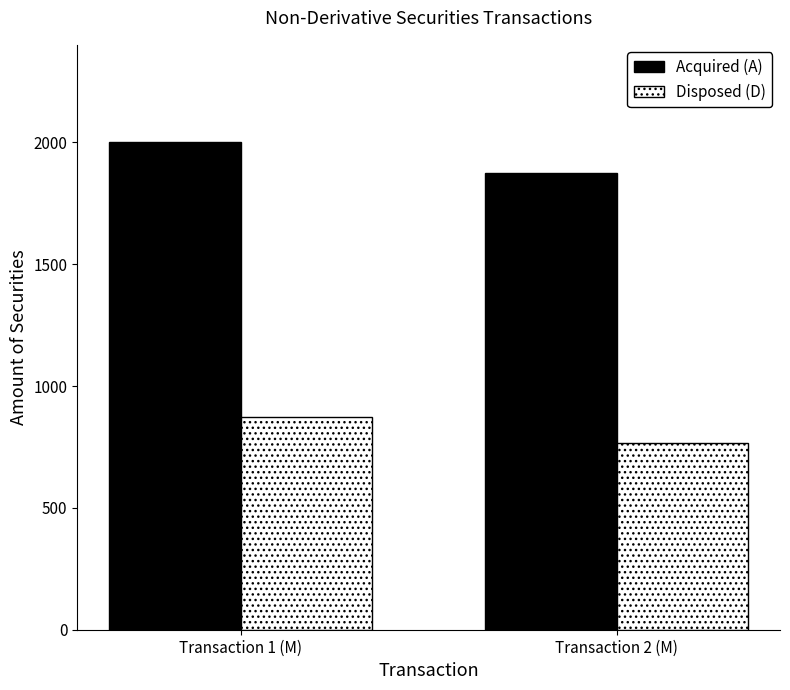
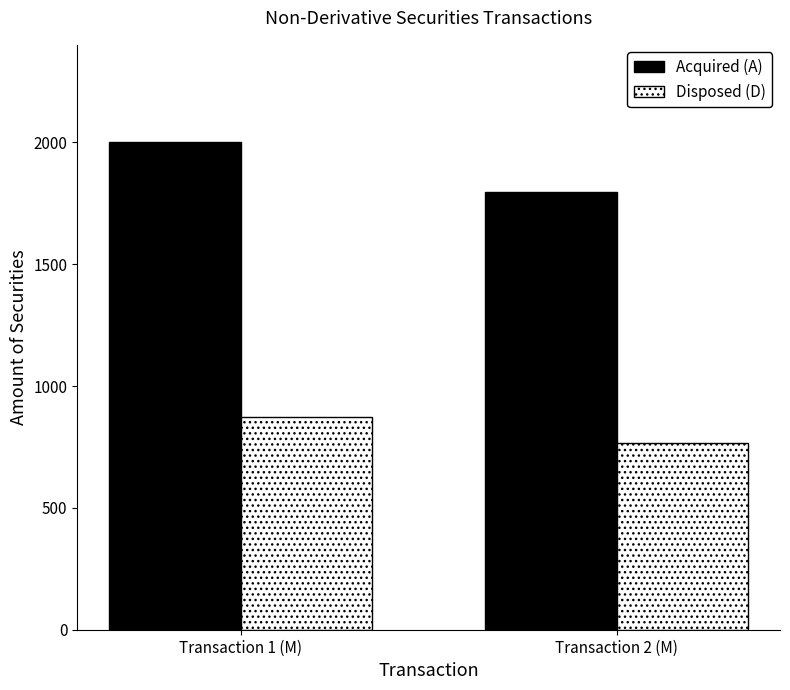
Acquired (A), Transaction 2 (M): 1880 -> 1800
